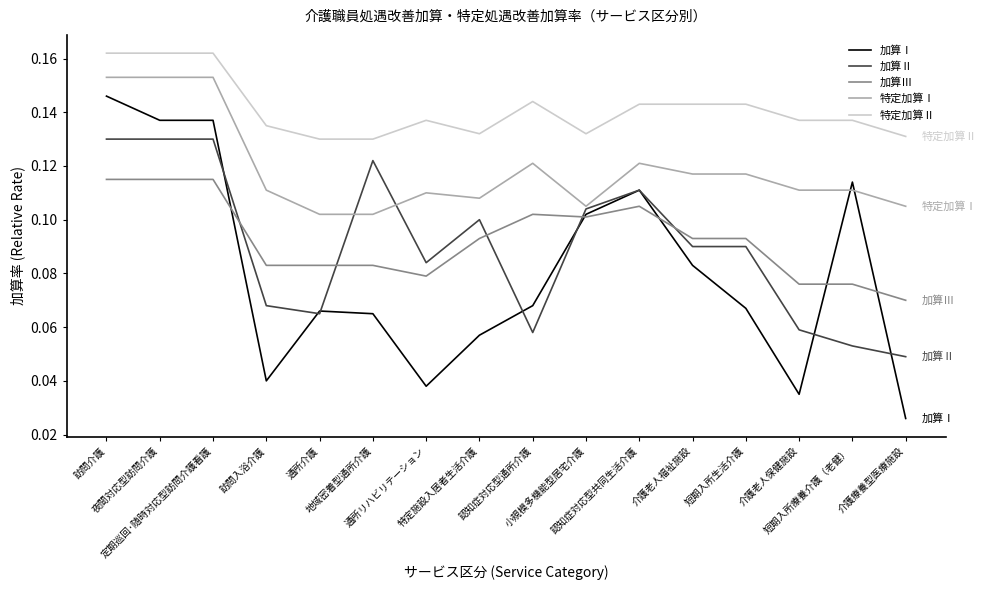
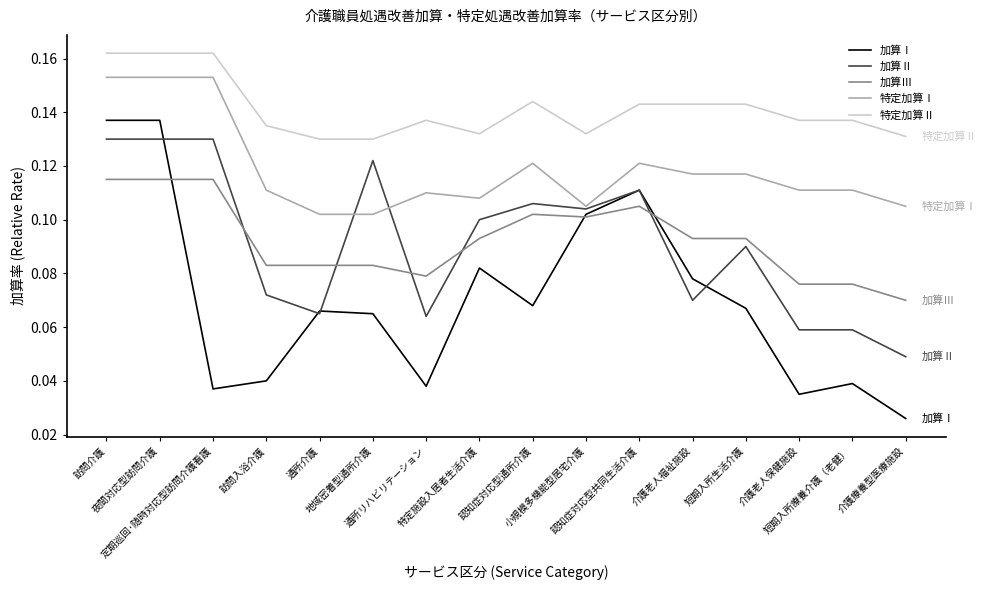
加算Ⅰ, 訪問介護: 0.146 -> 0.137
加算Ⅰ, 定期巡回･随時対応型訪問介護看護: 0.137 -> 0.037
加算Ⅱ, 訪問入浴介護: 0.068 -> 0.072
加算Ⅱ, 通所リハビリテーション: 0.084 -> 0.064
加算Ⅰ, 特定施設入居者生活介護: 0.057 -> 0.082
加算Ⅱ, 認知症対応型通所介護: 0.058 -> 0.106
加算Ⅰ, 介護老人福祉施設: 0.083 -> 0.078
加算Ⅱ, 介護老人福祉施設: 0.090 -> 0.070
加算Ⅰ, 短期入所療養介護（老健）: 0.114 -> 0.039
加算Ⅱ, 短期入所療養介護（老健）: 0.053 -> 0.059
